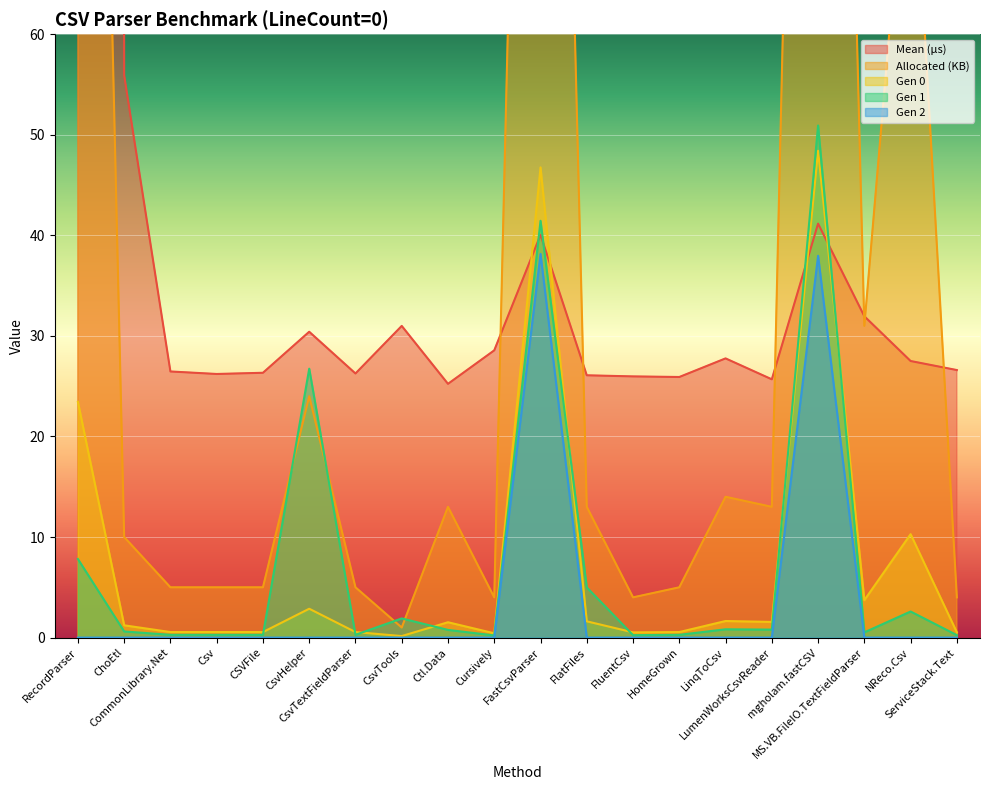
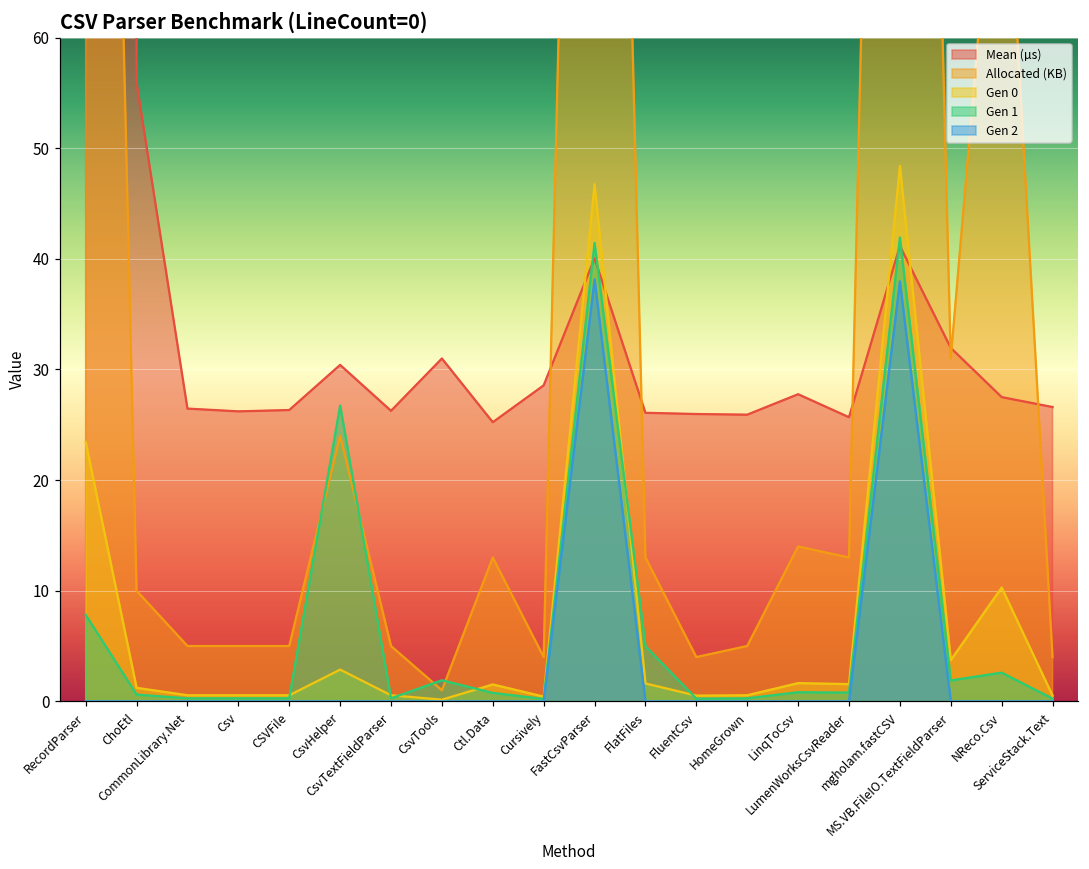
Gen 1, mgholam.fastCSV: 50.9 -> 41.9
Gen 1, MS.VB.FileIO.TextFieldParser: 0.5 -> 1.9
